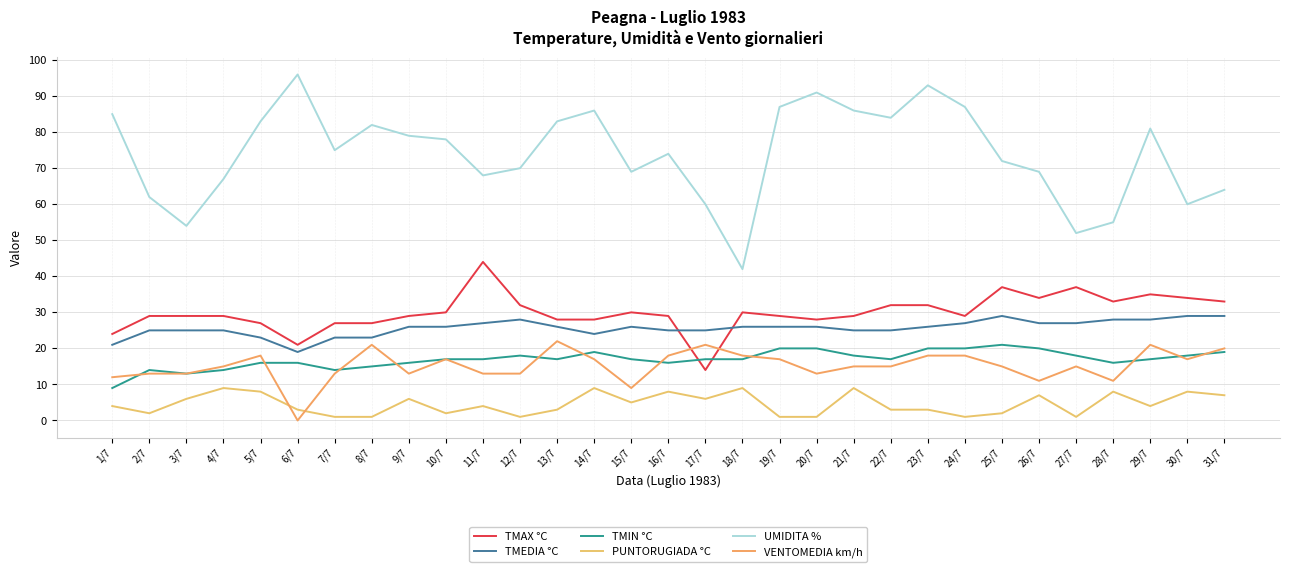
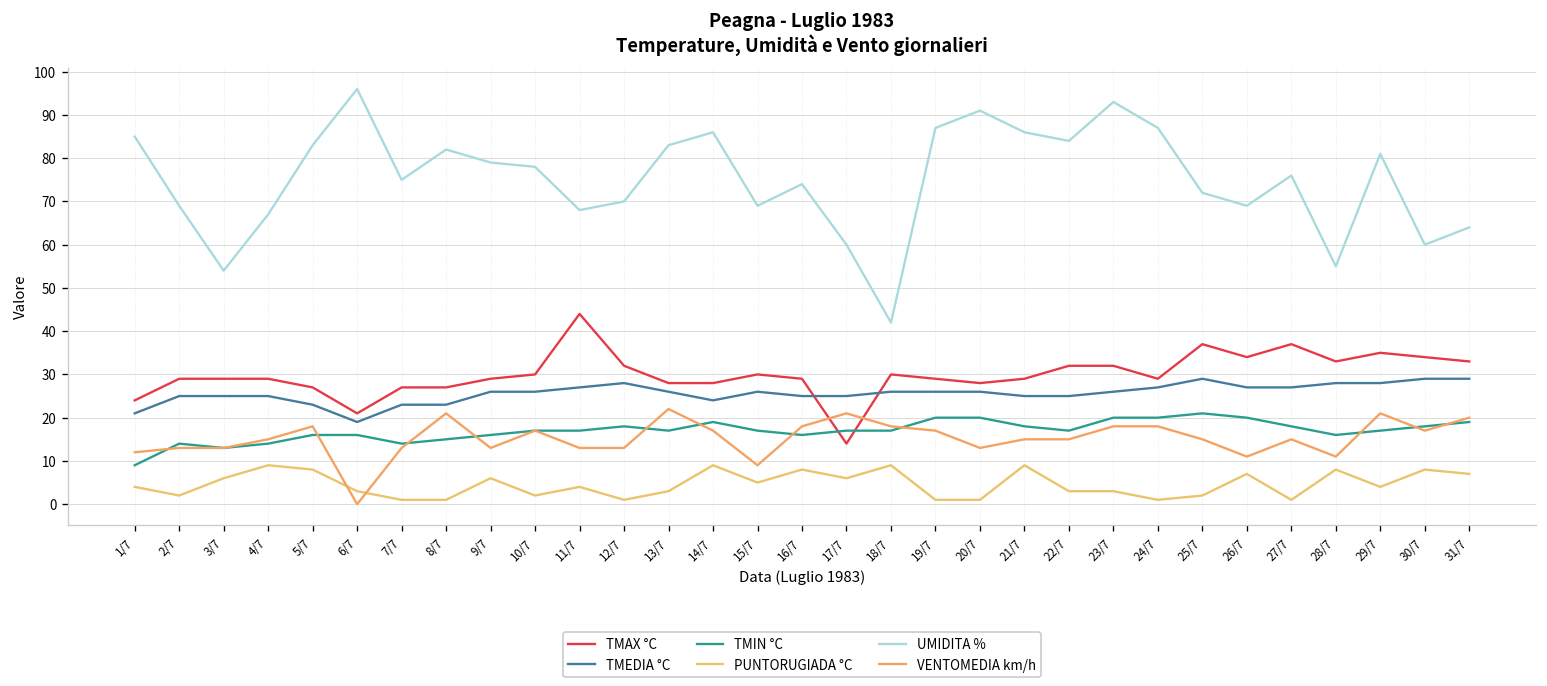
UMIDITA %, 2/7: 62 -> 69
UMIDITA %, 27/7: 52 -> 76
